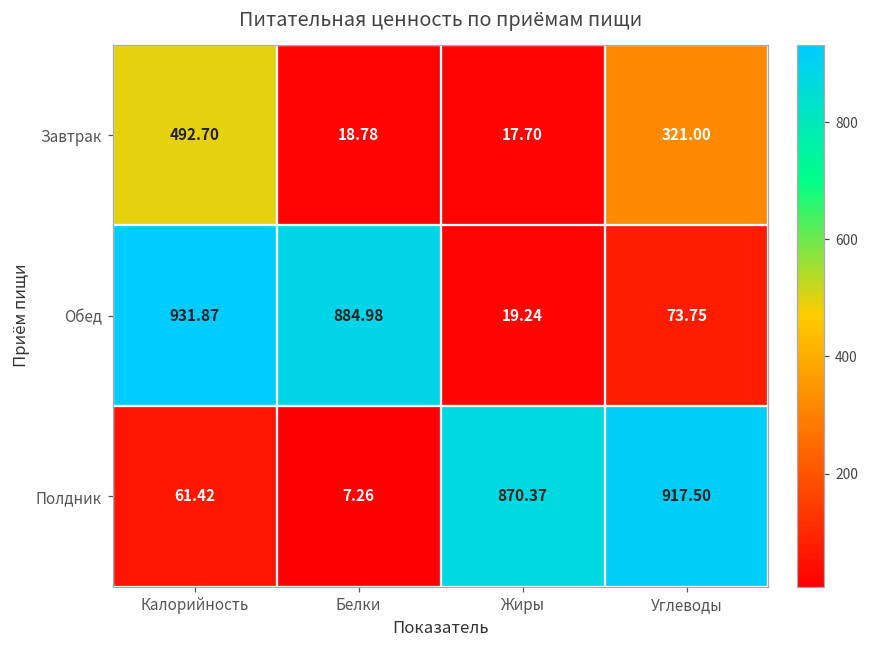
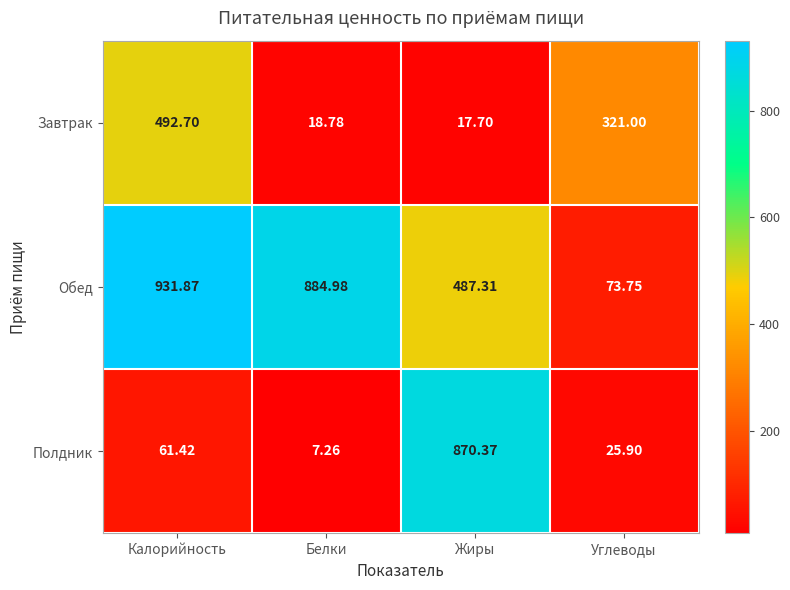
Обед, Жиры: 19.24 -> 487.31
Полдник, Углеводы: 917.50 -> 25.90
